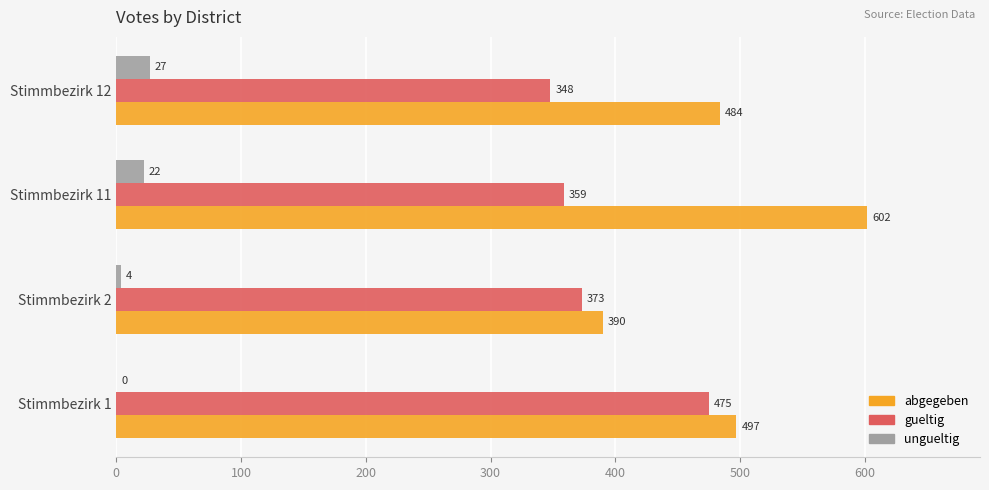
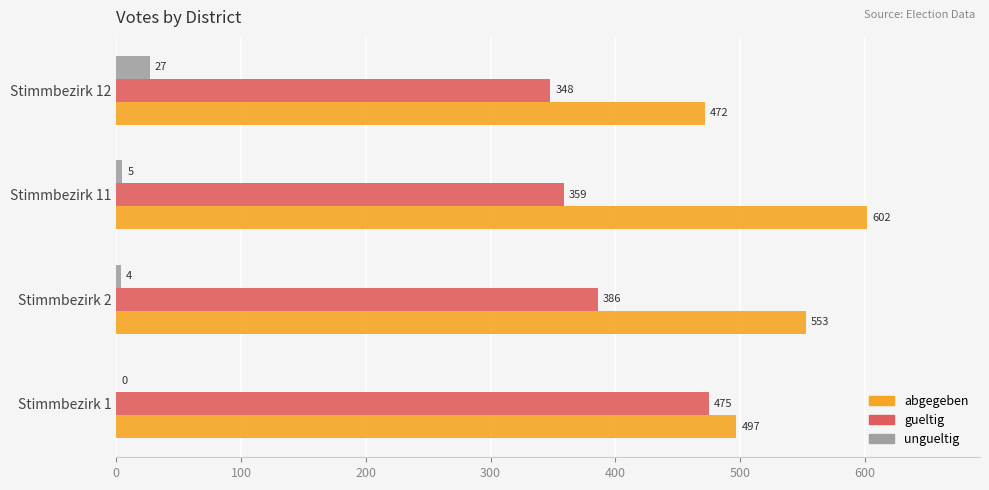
abgegeben, Stimmbezirk 12: 484 -> 472
ungueltig, Stimmbezirk 11: 22 -> 5
gueltig, Stimmbezirk 2: 373 -> 386
abgegeben, Stimmbezirk 2: 390 -> 553
